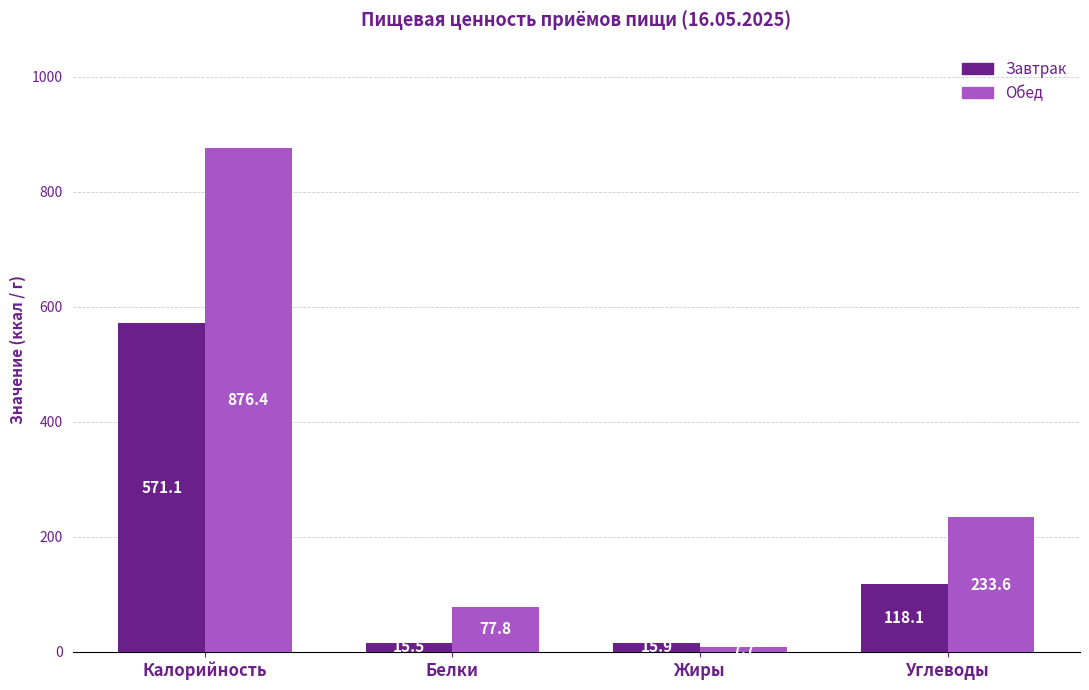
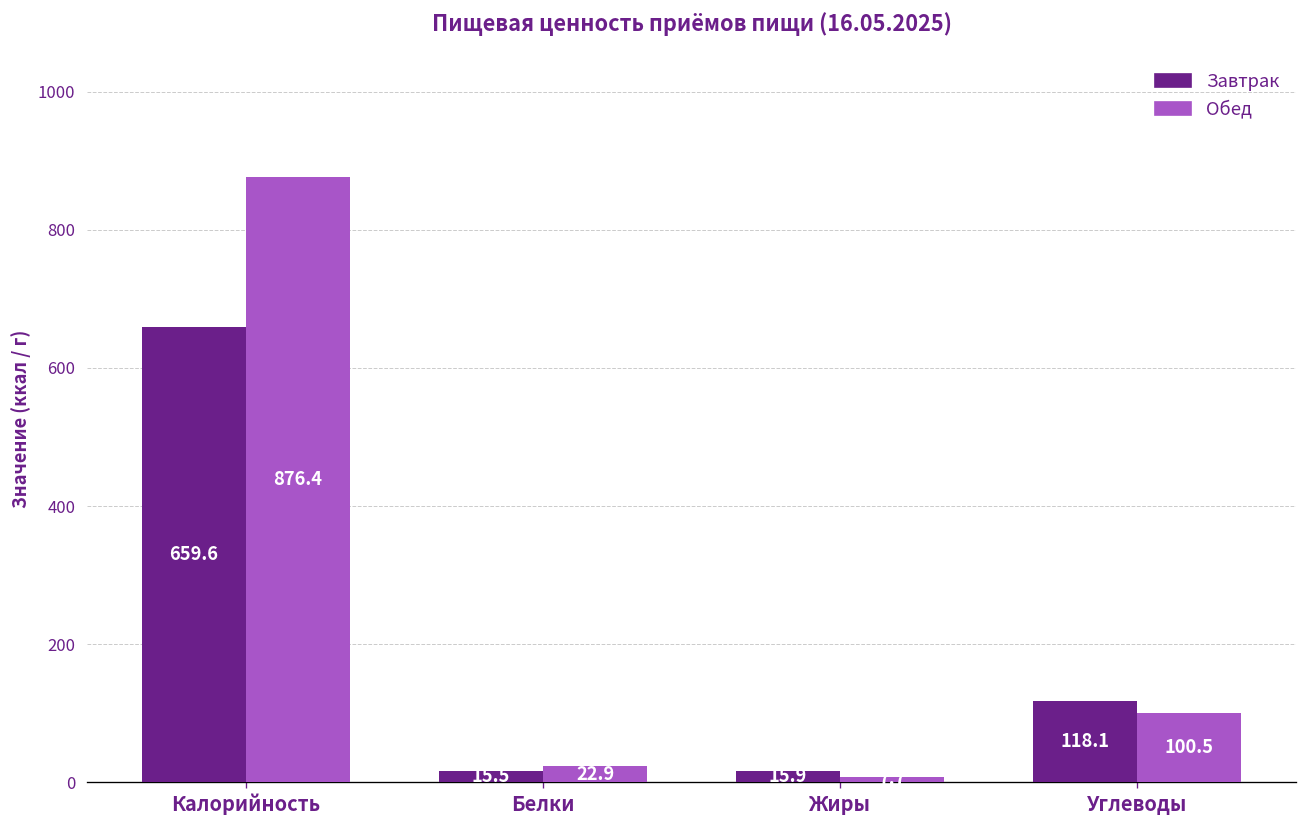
Завтрак, Калорийность: 571.1 -> 659.6
Обед, Белки: 77.8 -> 22.9
Обед, Углеводы: 233.6 -> 100.5
